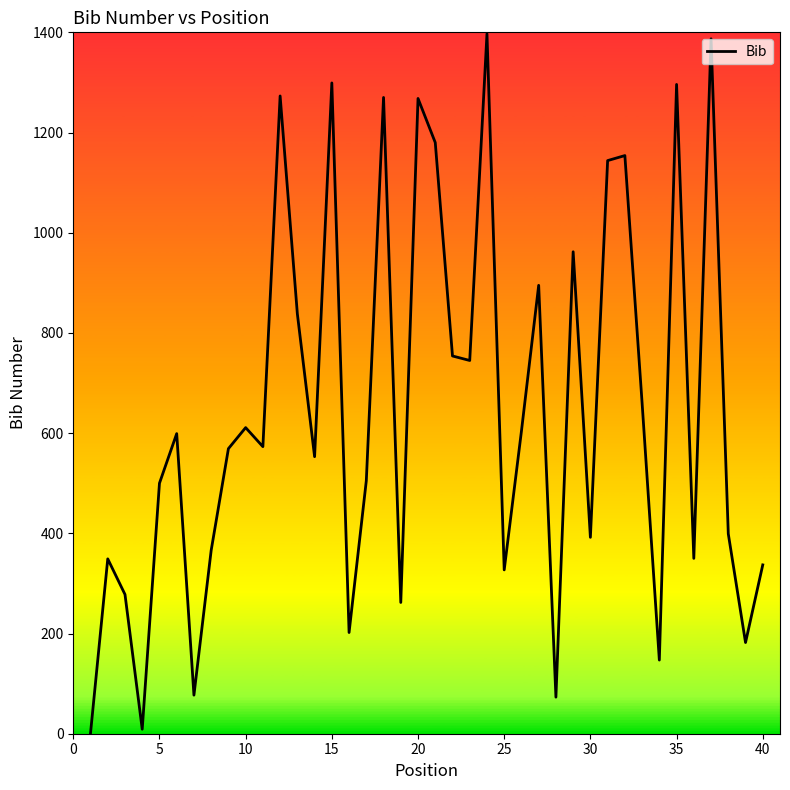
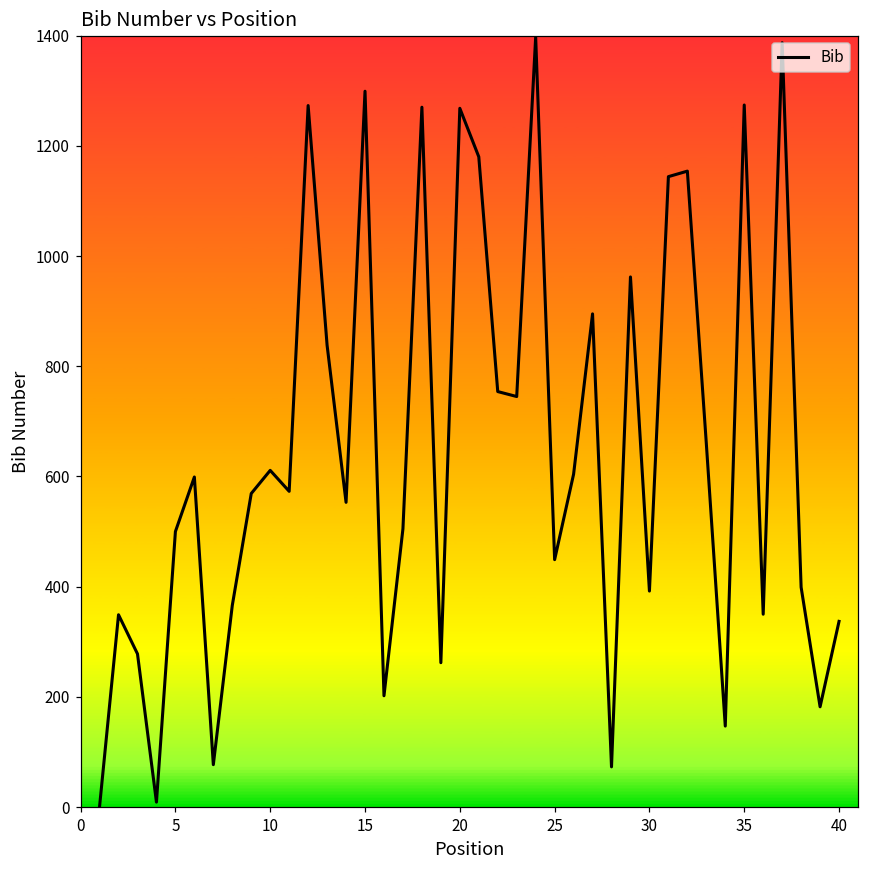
25: 330 -> 450
35: 1300 -> 1270
